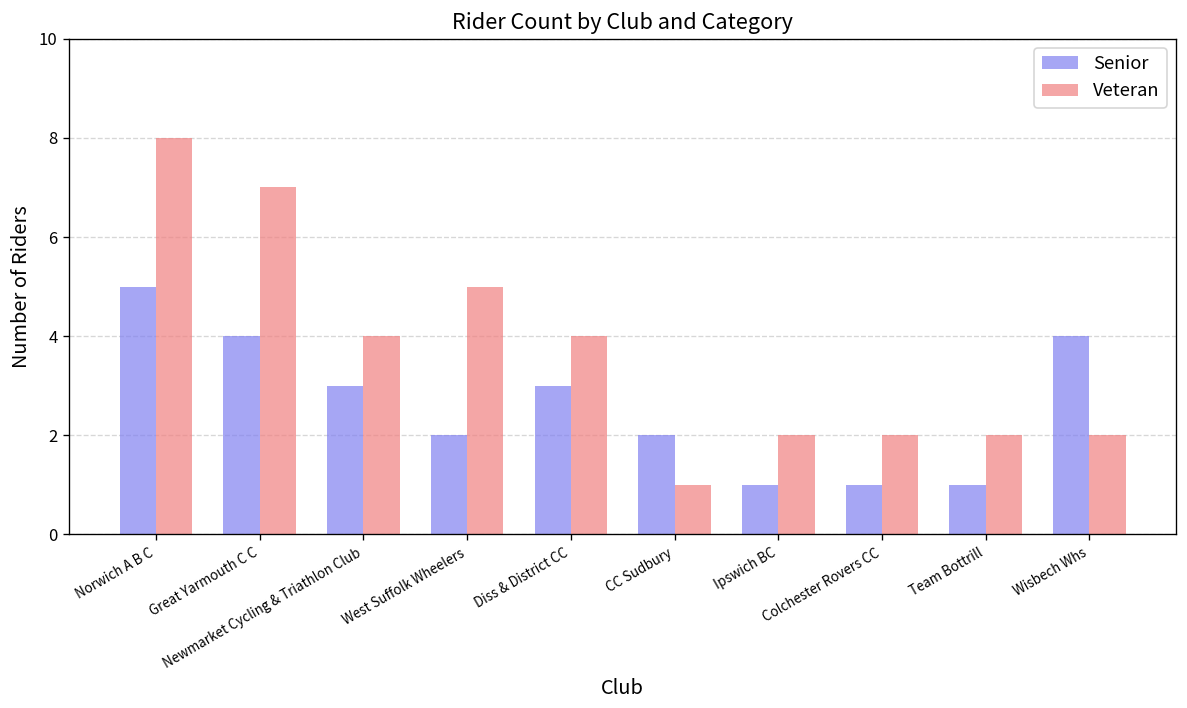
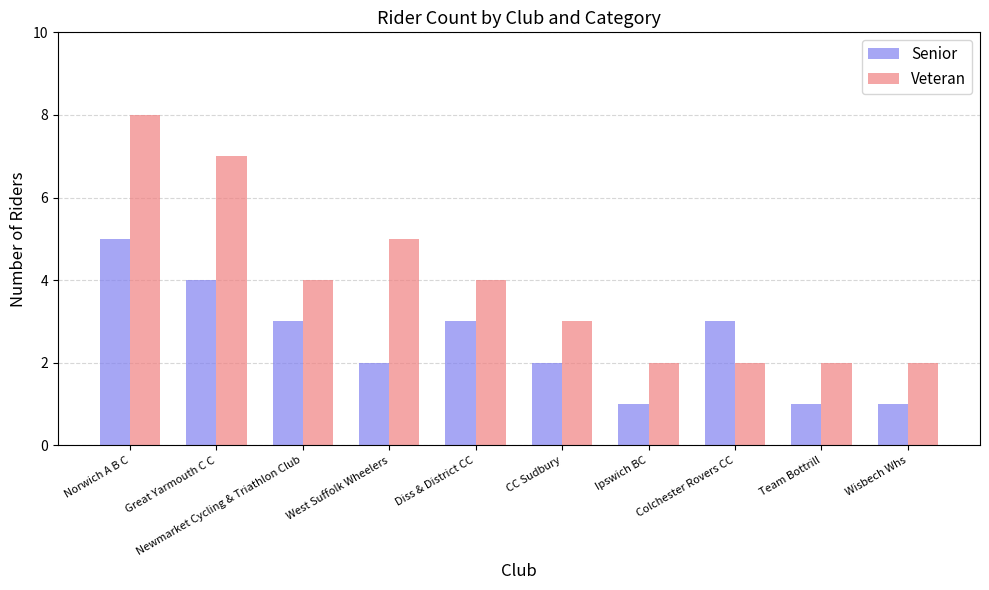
Veteran, CC Sudbury: 1 -> 3
Senior, Colchester Rovers CC: 1 -> 3
Senior, Wisbech Whs: 4 -> 1
